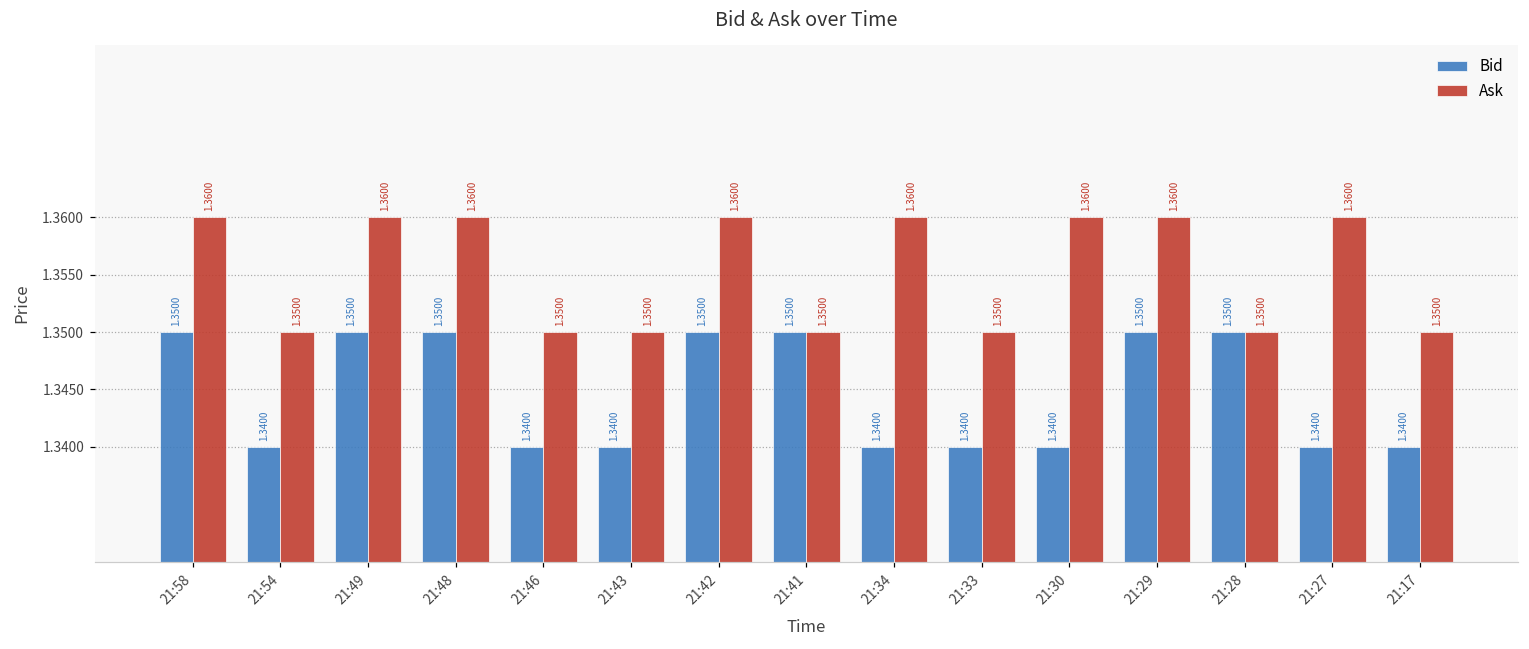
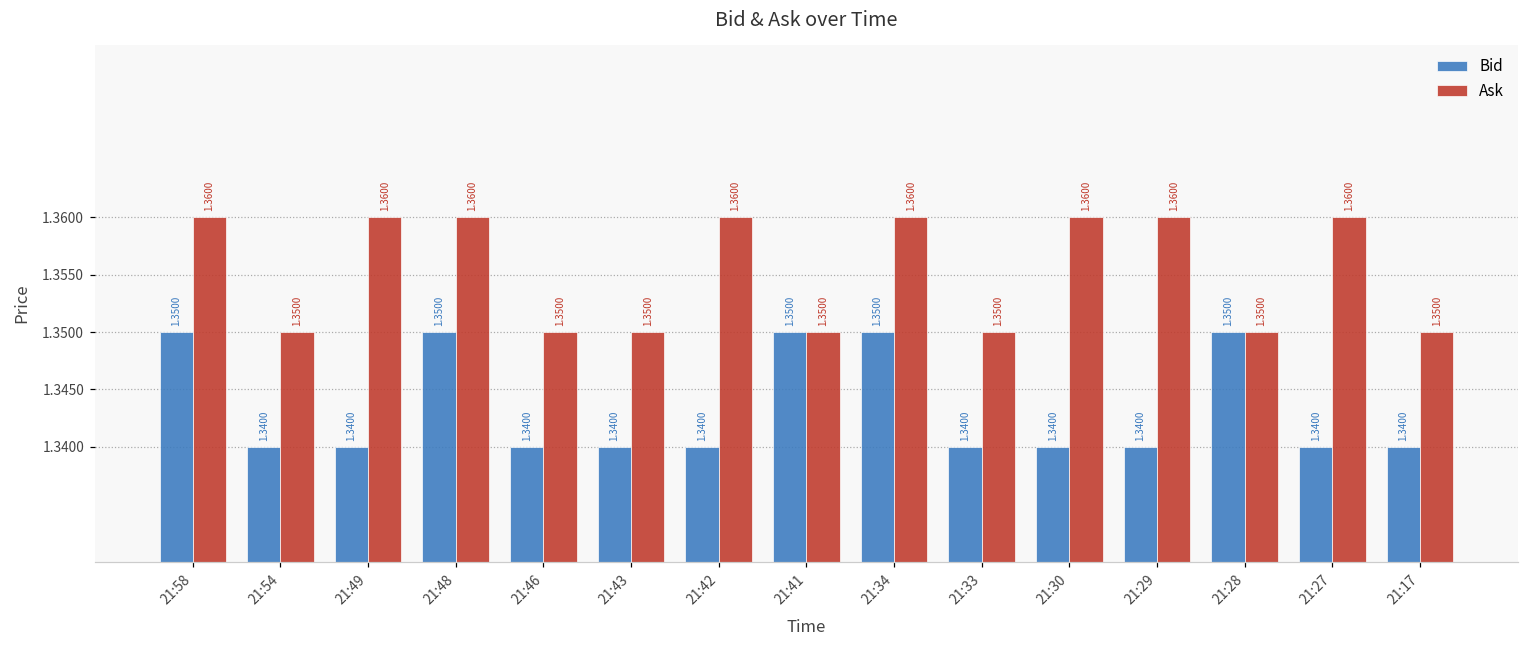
Bid, 21:49: 1.3500 -> 1.3400
Bid, 21:42: 1.3500 -> 1.3400
Bid, 21:34: 1.3400 -> 1.3500
Bid, 21:29: 1.3500 -> 1.3400
